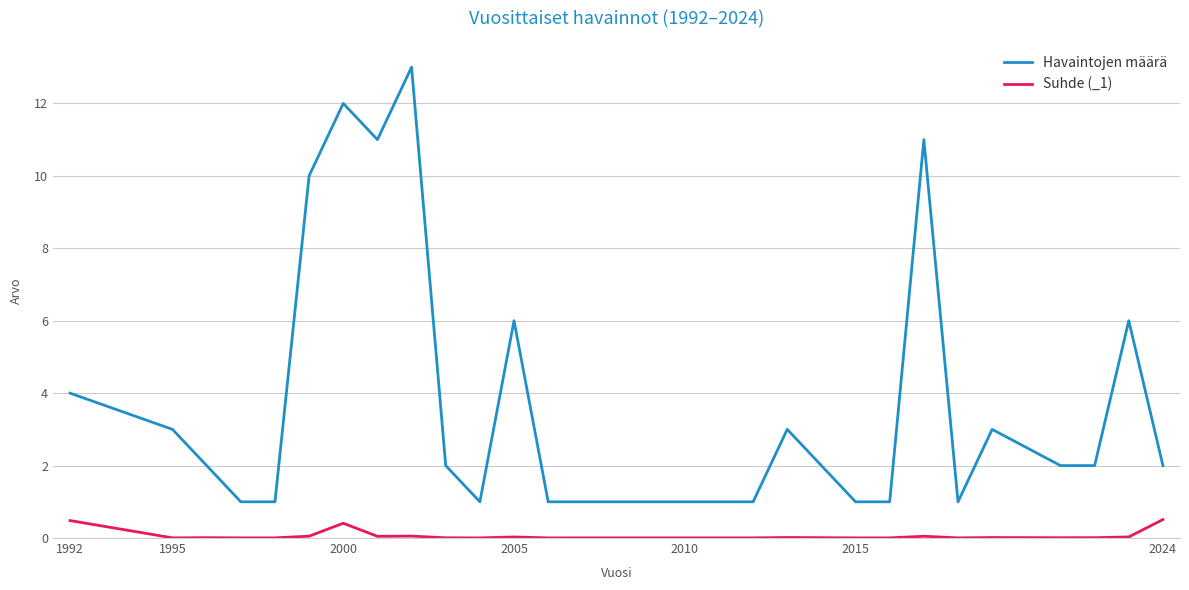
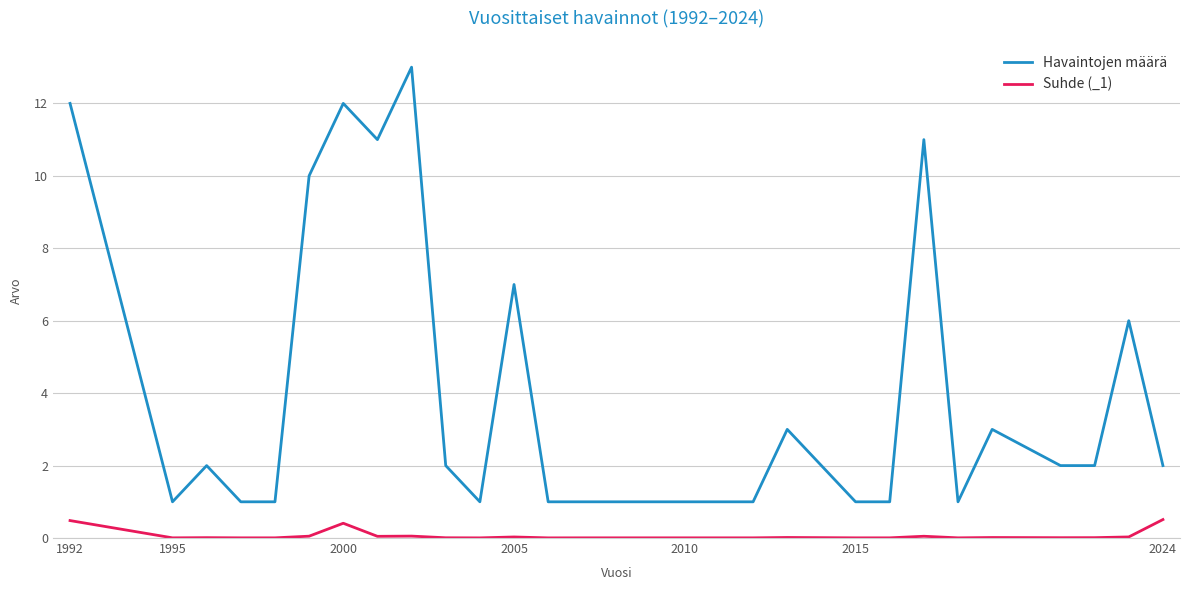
Havaintojen määrä, 1992: 4 -> 12
Havaintojen määrä, 1995: 3 -> 1
Havaintojen määrä, 2005: 6 -> 7
